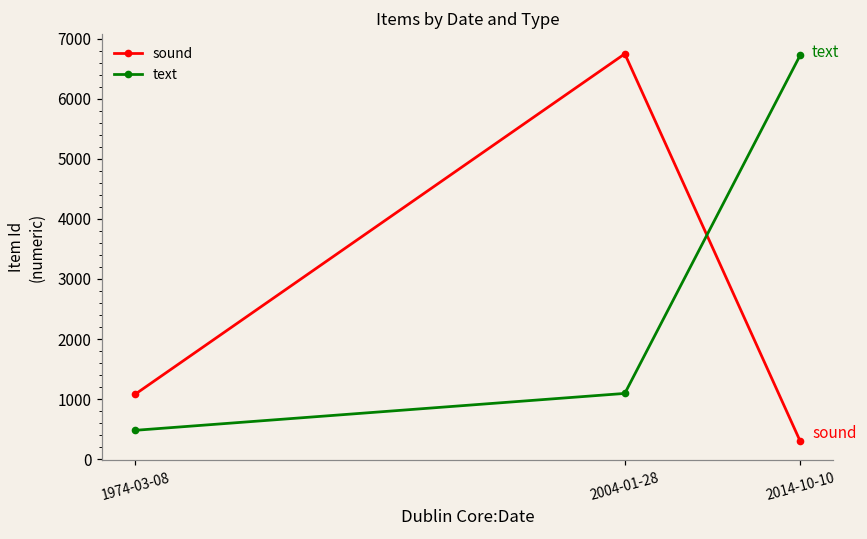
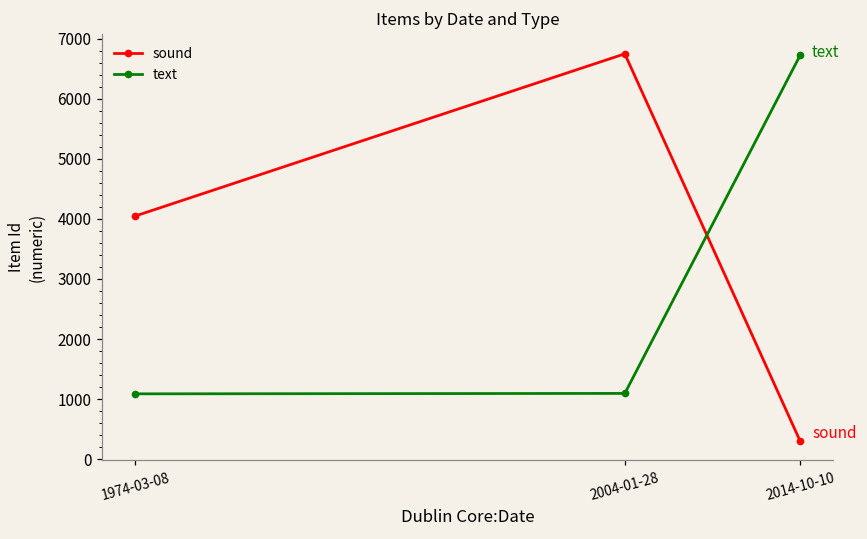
sound, 1974-03-08: 1100 -> 4000
text, 1974-03-08: 500 -> 1100
